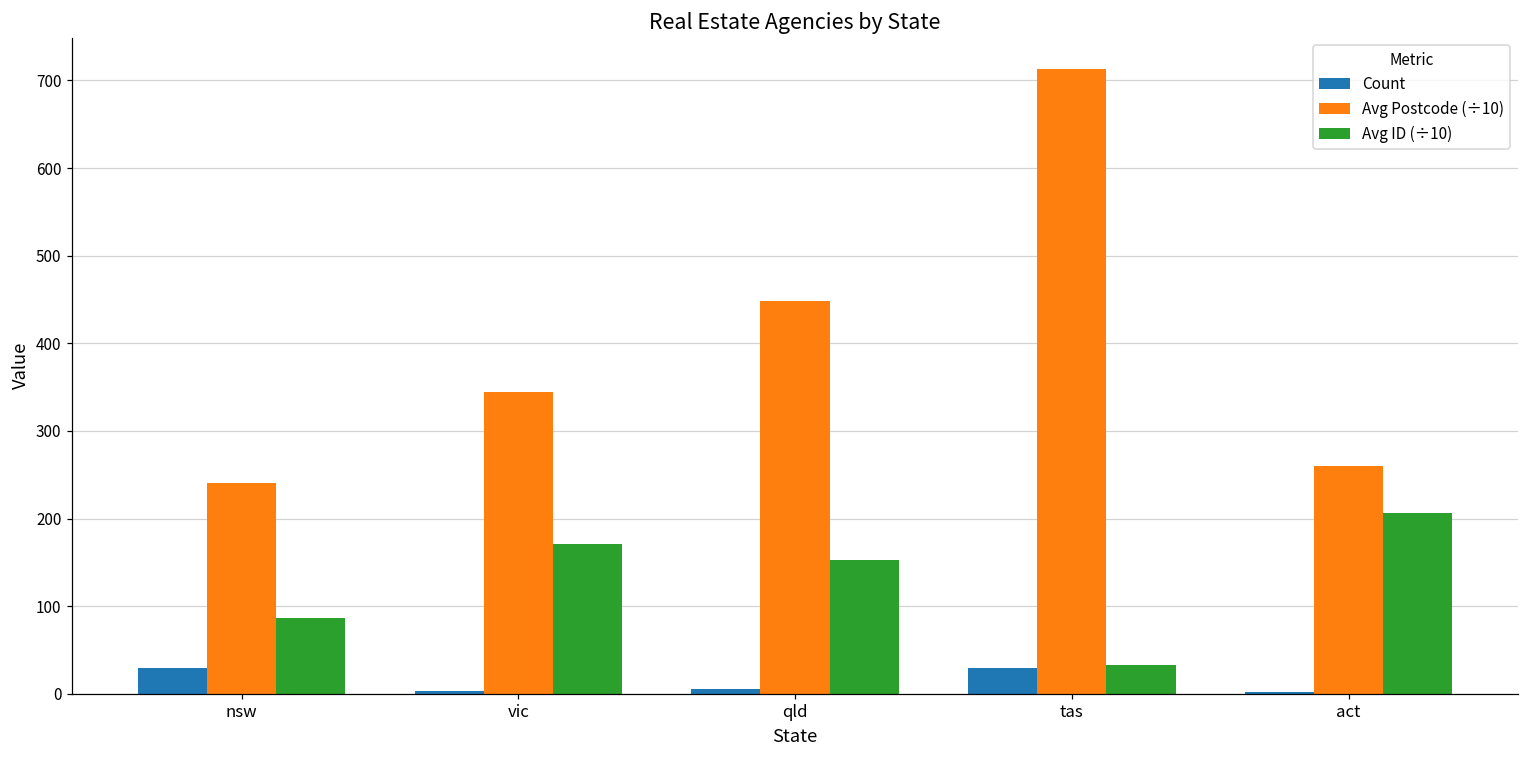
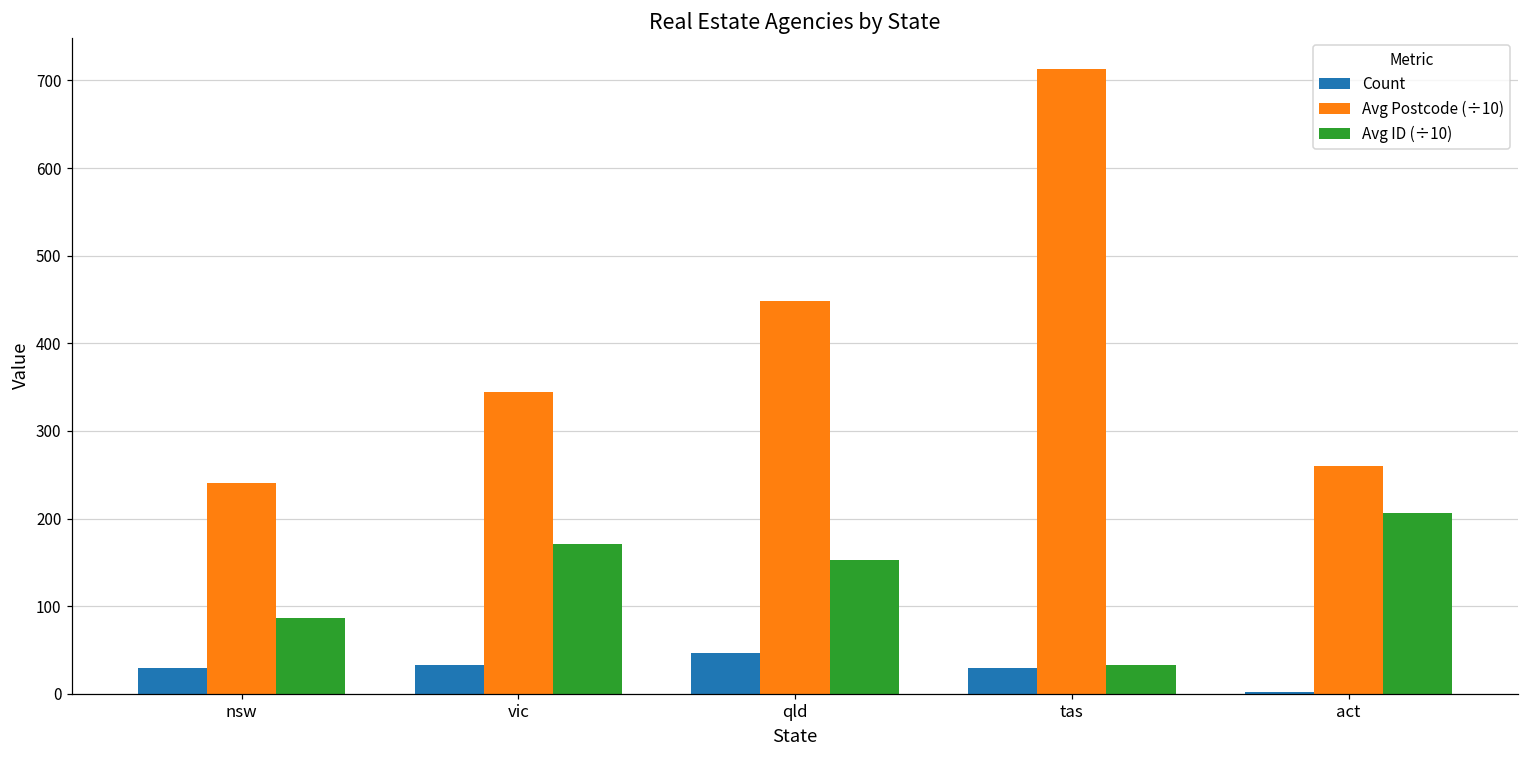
Count, vic: 0 -> 30
Count, qld: 10 -> 50
